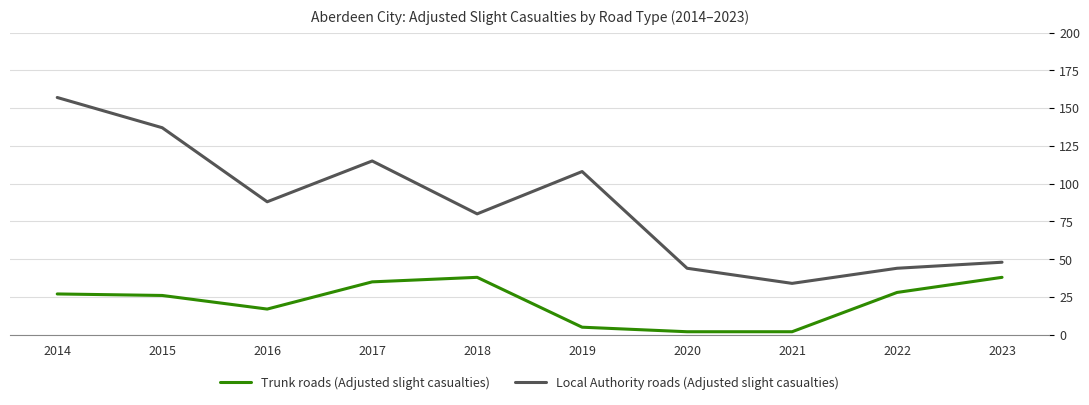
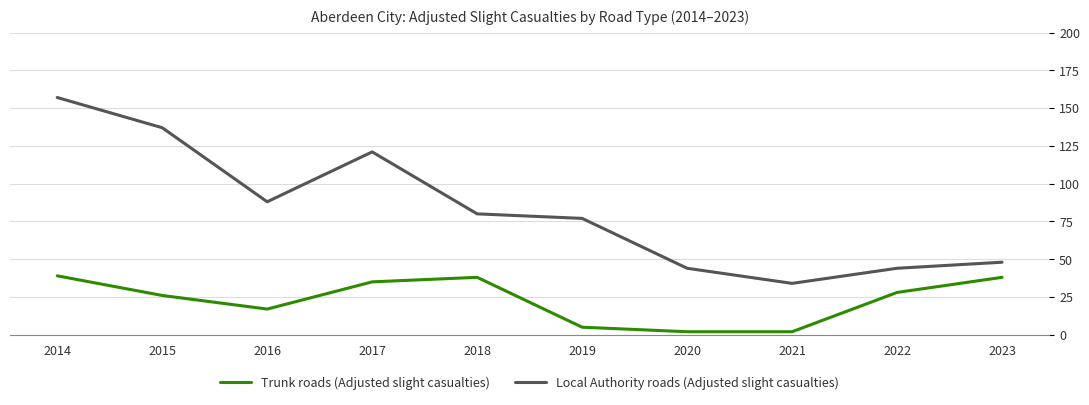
Trunk roads (Adjusted slight casualties), 2014: 27 -> 39
Local Authority roads (Adjusted slight casualties), 2017: 115 -> 121
Local Authority roads (Adjusted slight casualties), 2019: 108 -> 77
